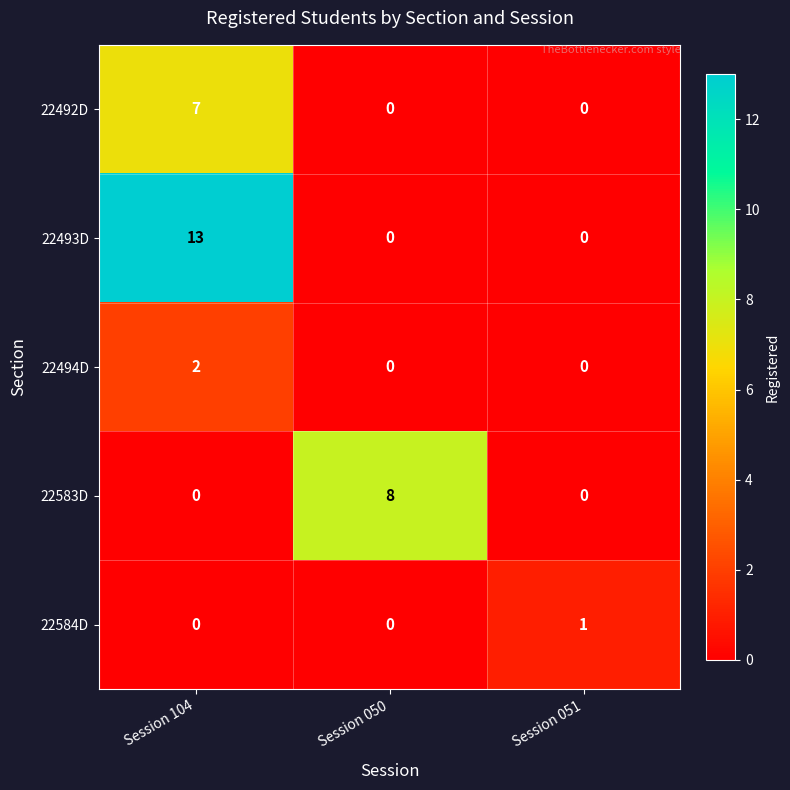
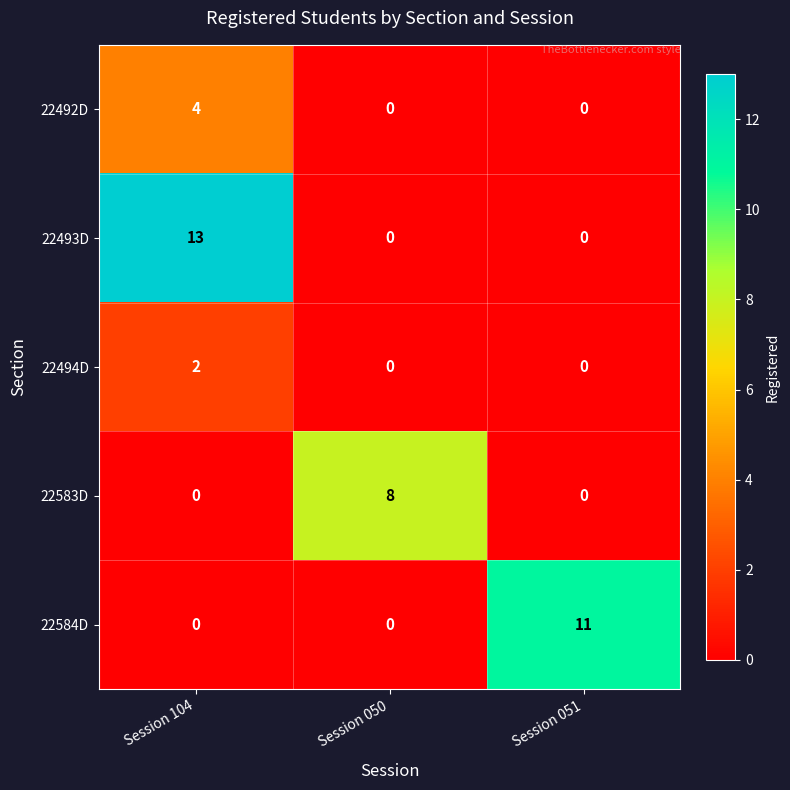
22492D, Session 104: 7 -> 4
22584D, Session 051: 1 -> 11
